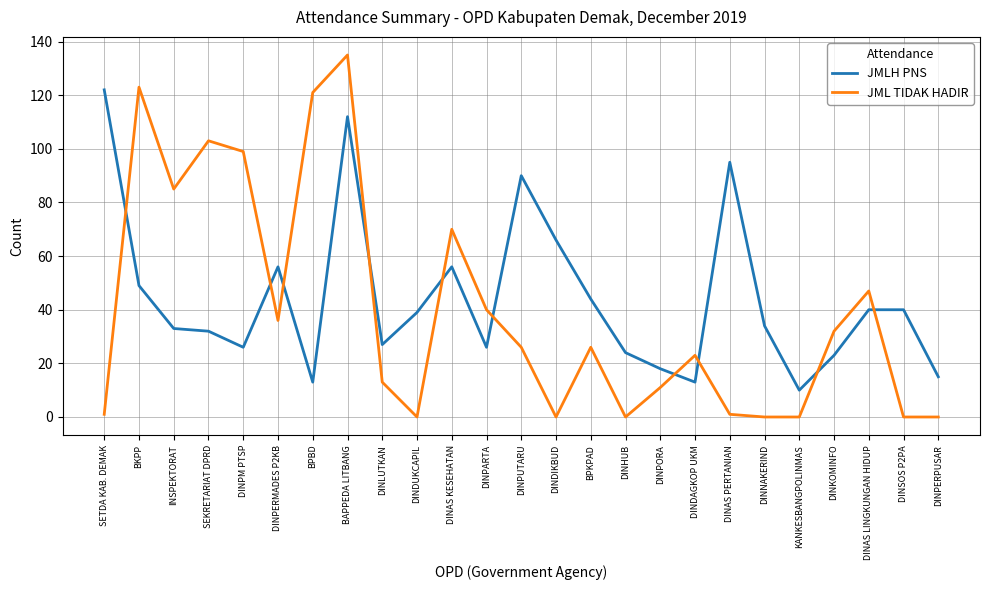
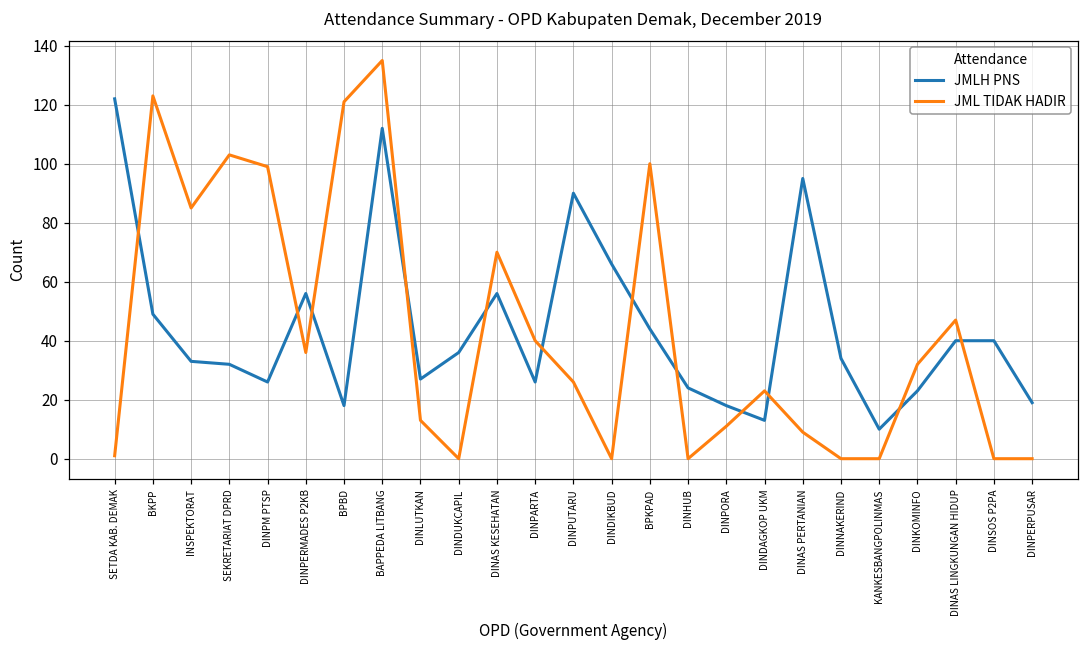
JMLH PNS, BPBD: 13 -> 18
JMLH PNS, DINDUKCAPIL: 39 -> 36
JML TIDAK HADIR, BPKPAD: 26 -> 100
JML TIDAK HADIR, DINAS PERTANIAN: 1 -> 9
JMLH PNS, DINPERPUSAR: 15 -> 19
